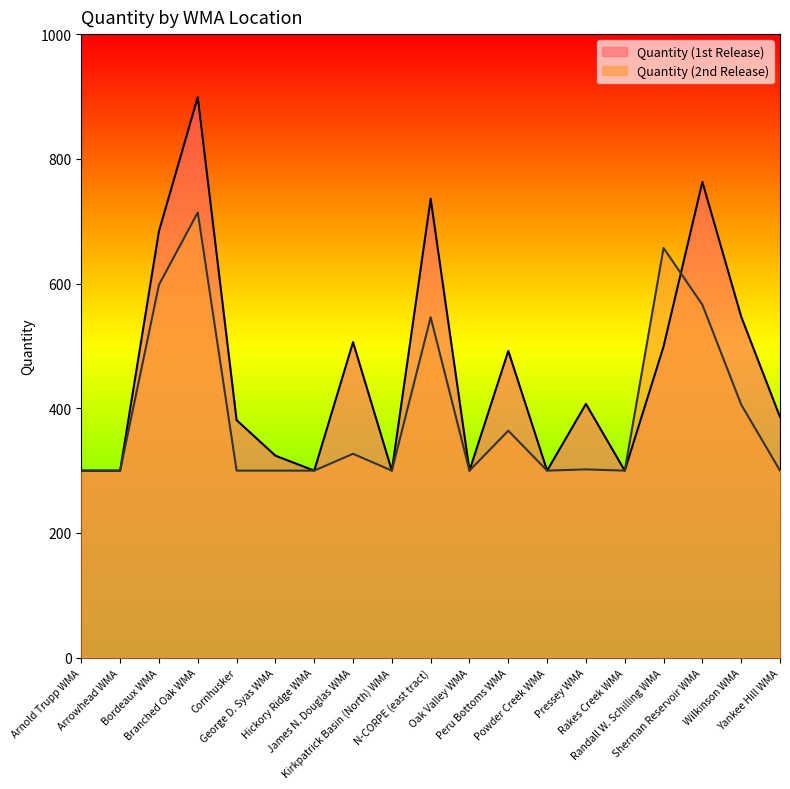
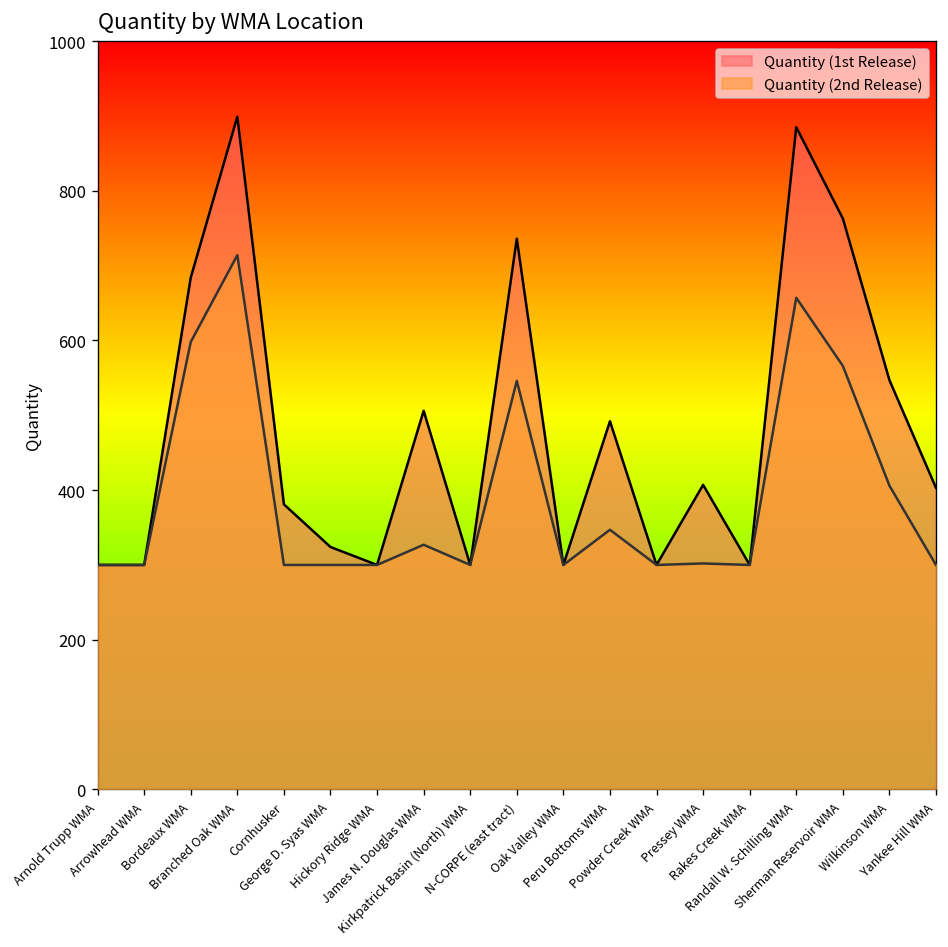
Quantity (2nd Release), Peru Bottoms WMA: 360 -> 350
Quantity (1st Release), Randall W. Schilling WMA: 500 -> 890
Quantity (1st Release), Yankee Hill WMA: 390 -> 400
